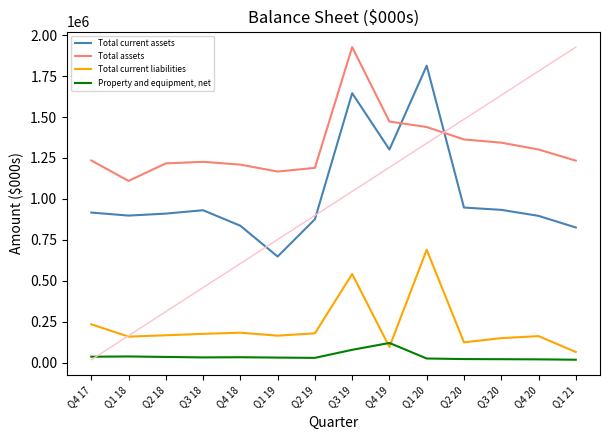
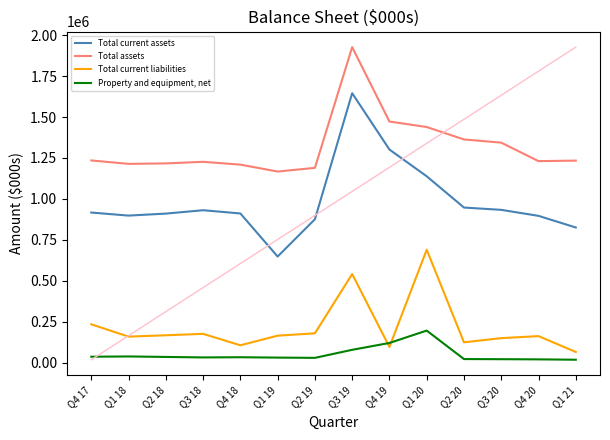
Total assets, Q1 18: 1110000 -> 1210000
Total current assets, Q4 18: 840000 -> 910000
Total current liabilities, Q4 18: 180000 -> 110000
Total current assets, Q1 20: 1810000 -> 1140000
Property and equipment, net, Q1 20: 20000 -> 200000
Total assets, Q4 20: 1300000 -> 1230000
